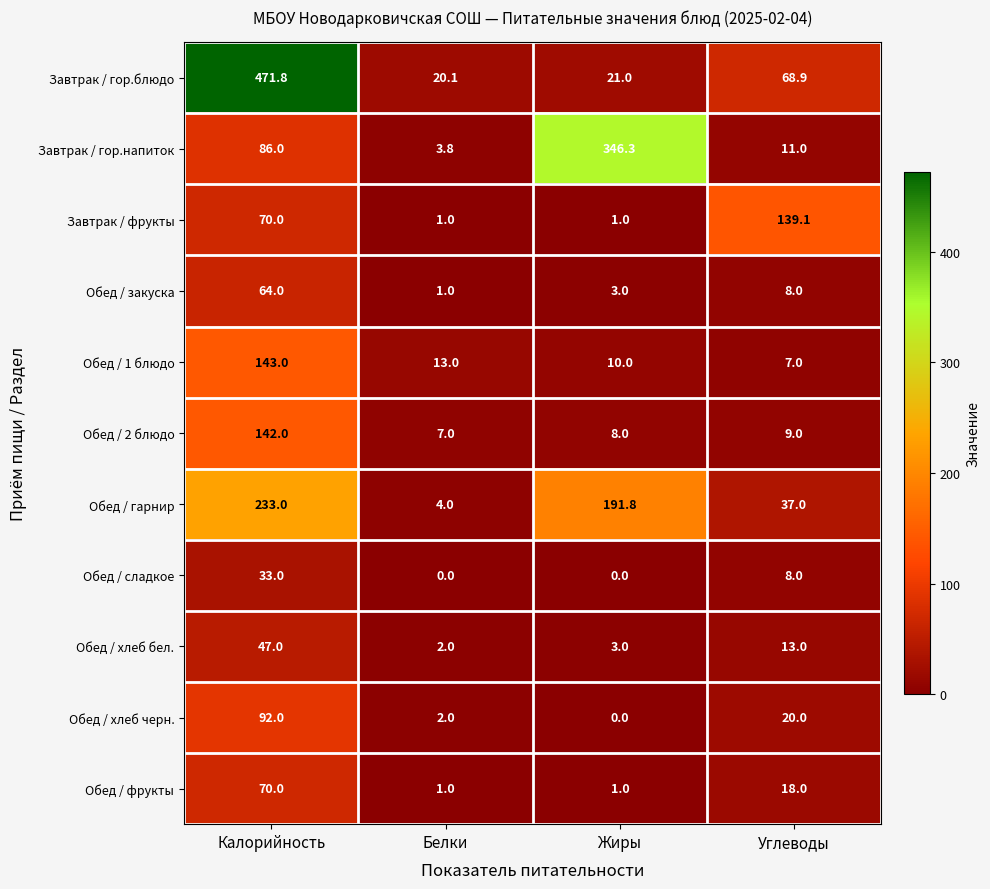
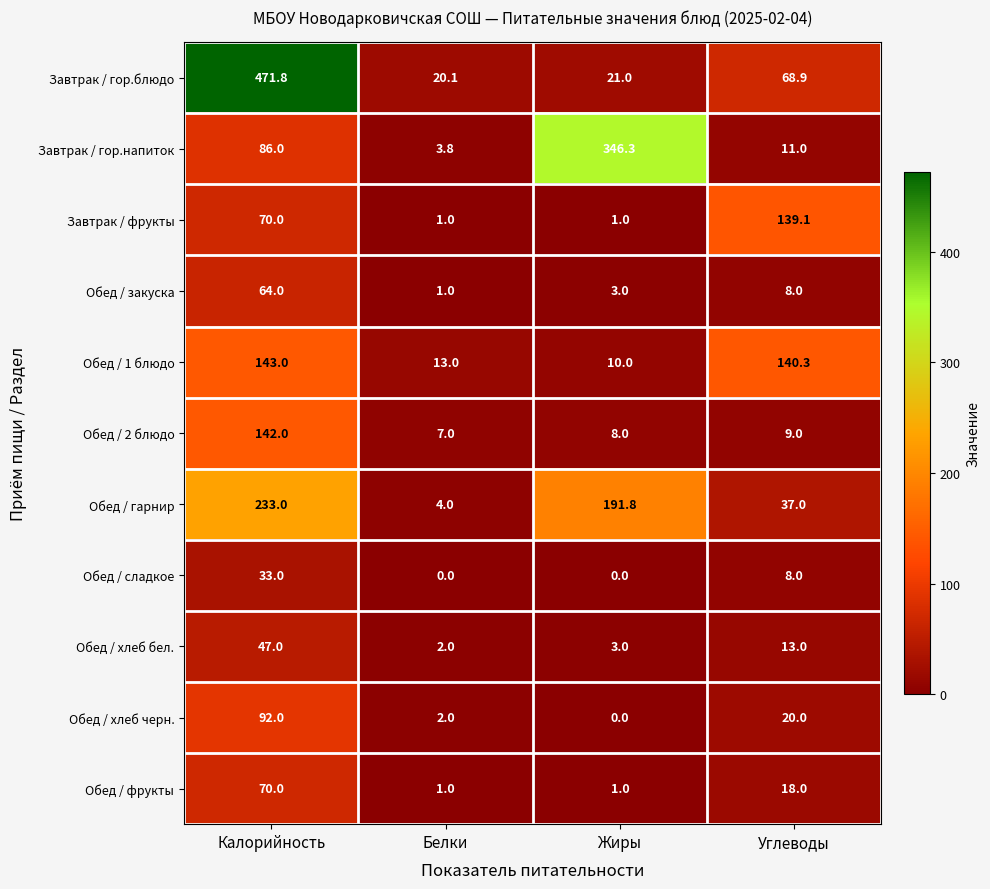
Обед / 1 блюдо, Углеводы: 7.0 -> 140.3
